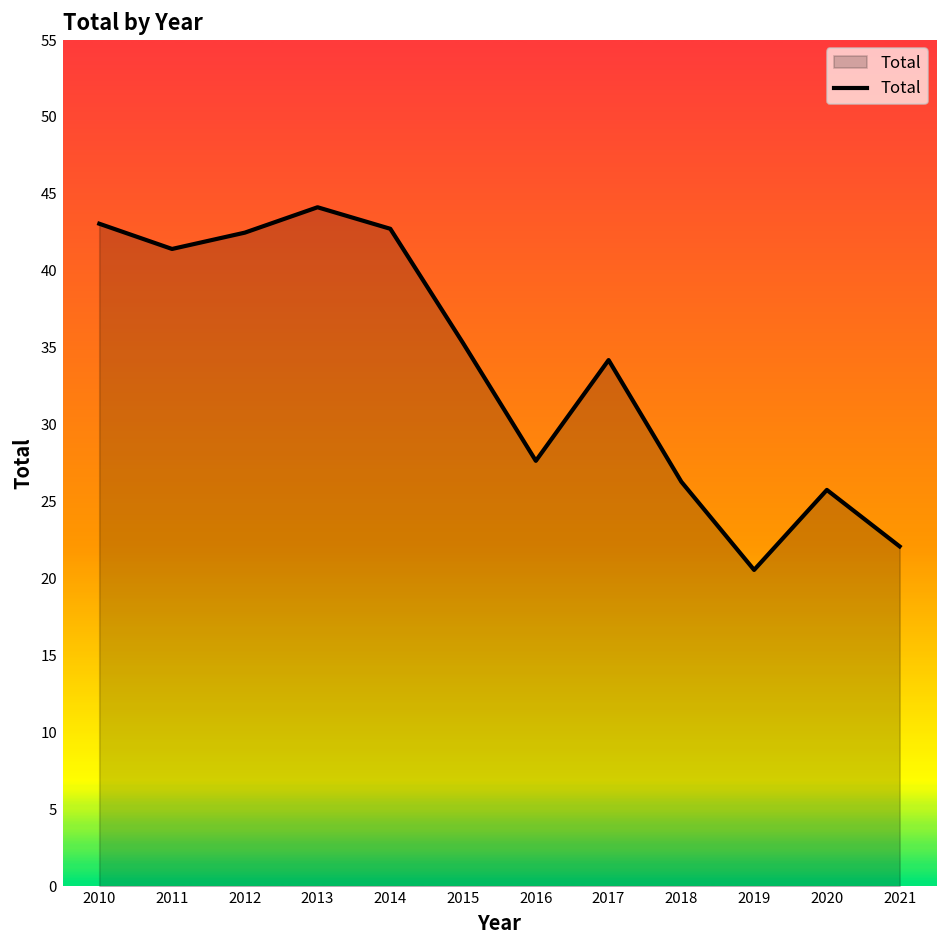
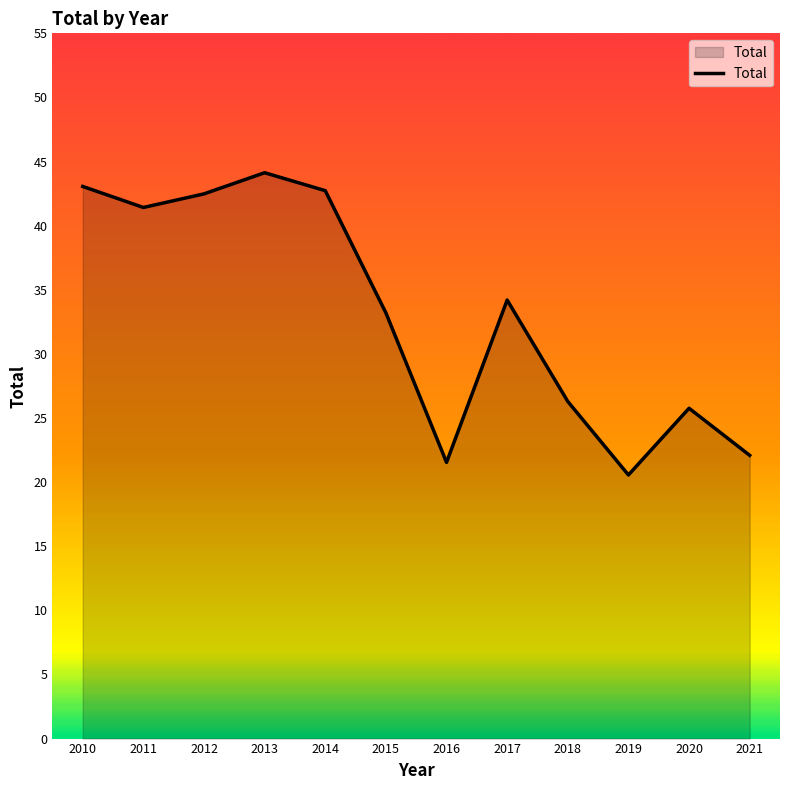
2015: 35.3 -> 33.2
2016: 27.7 -> 21.5
